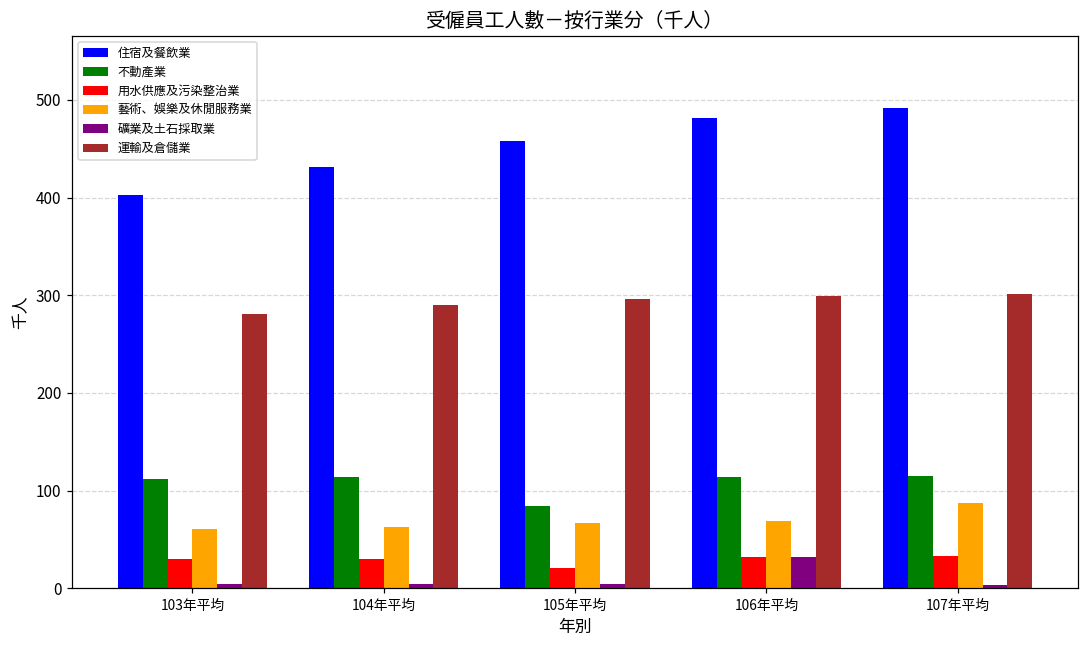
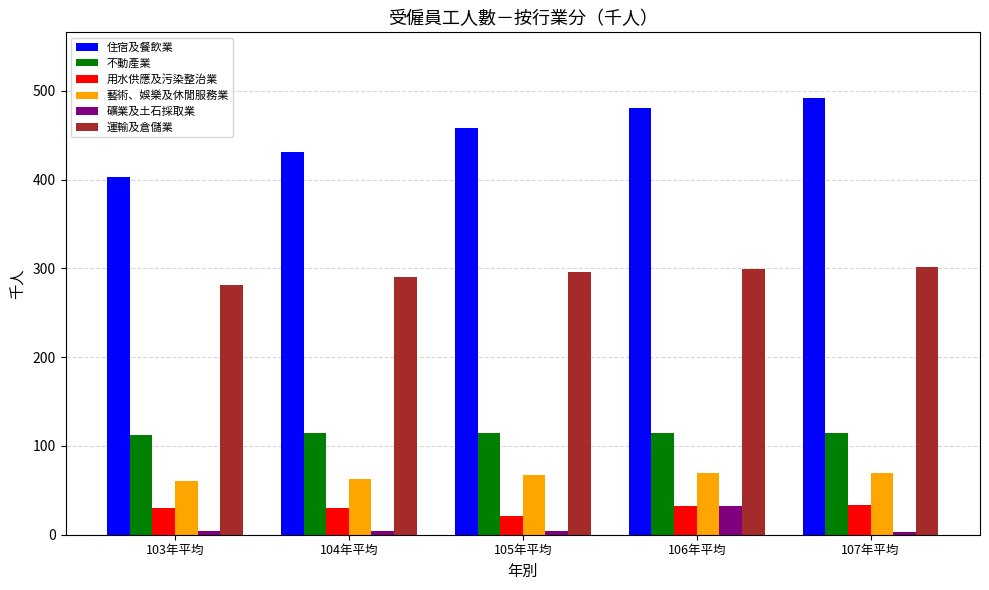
不動產業, 105年平均: 80 -> 110
藝術、娛樂及休閒服務業, 107年平均: 90 -> 70
